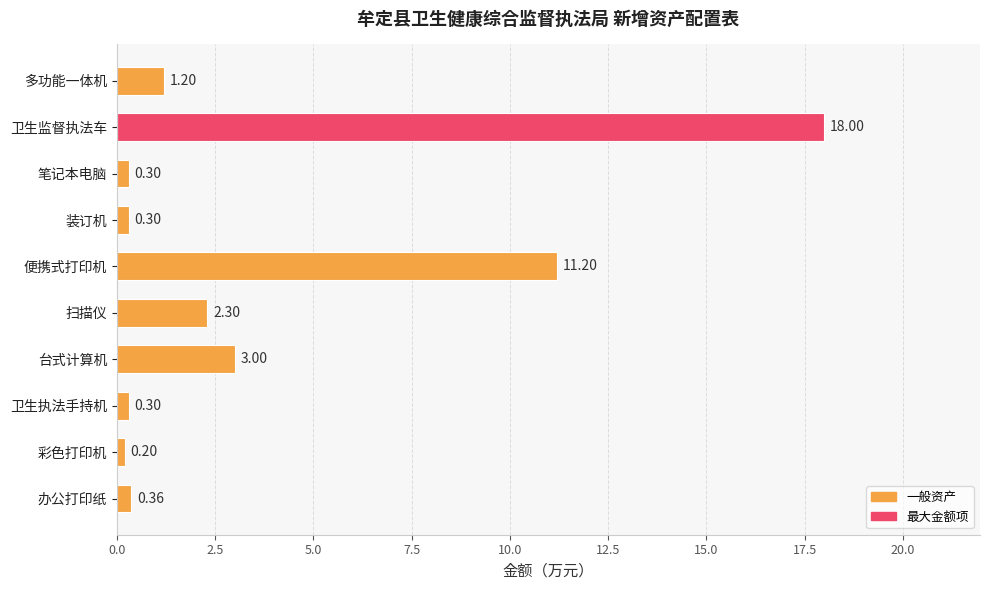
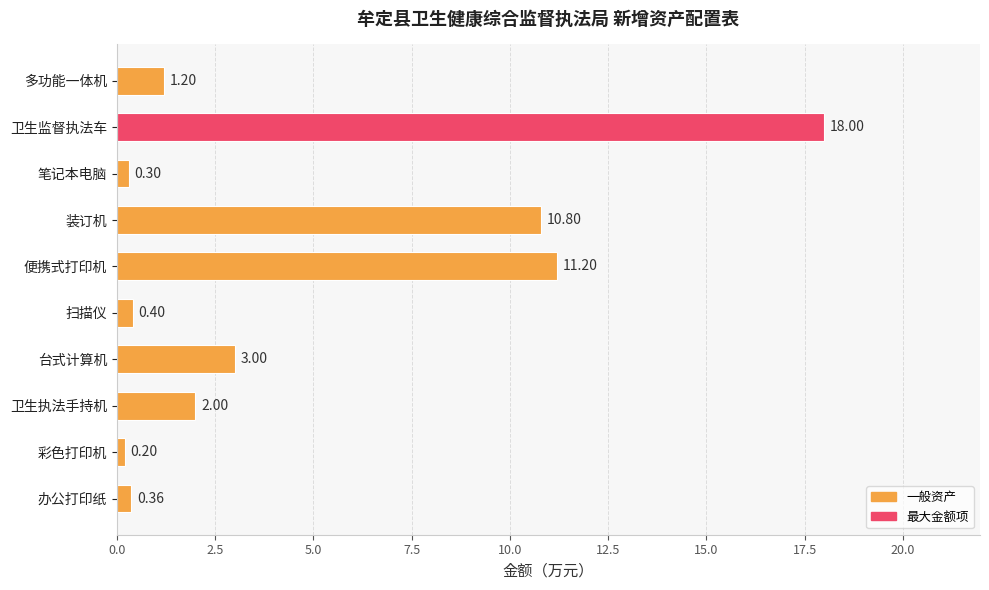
装订机: 0.30 -> 10.80
扫描仪: 2.30 -> 0.40
卫生执法手持机: 0.30 -> 2.00
